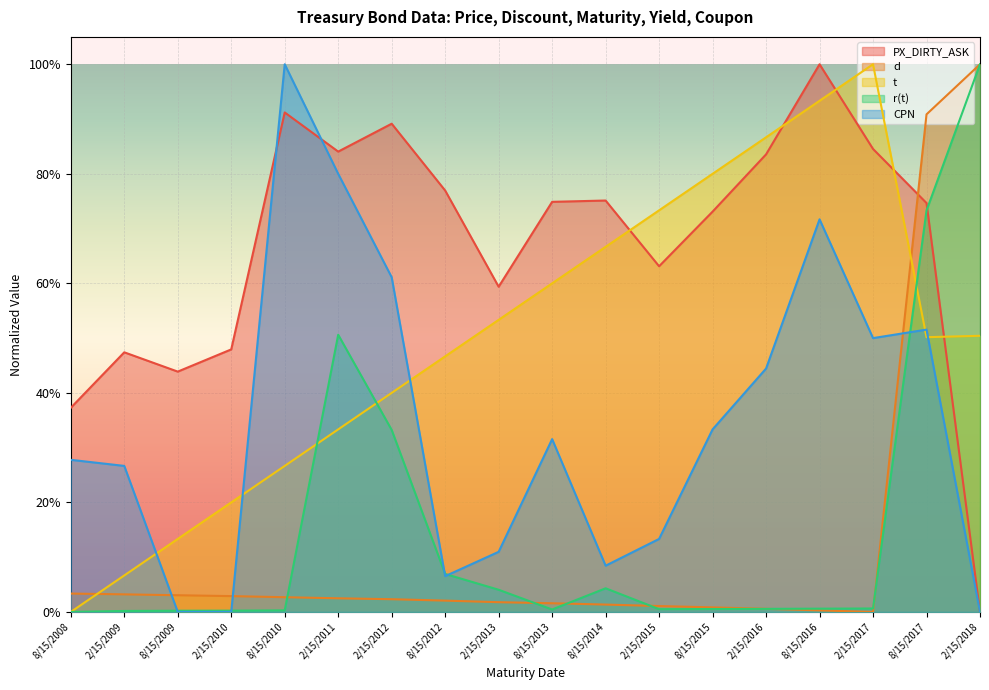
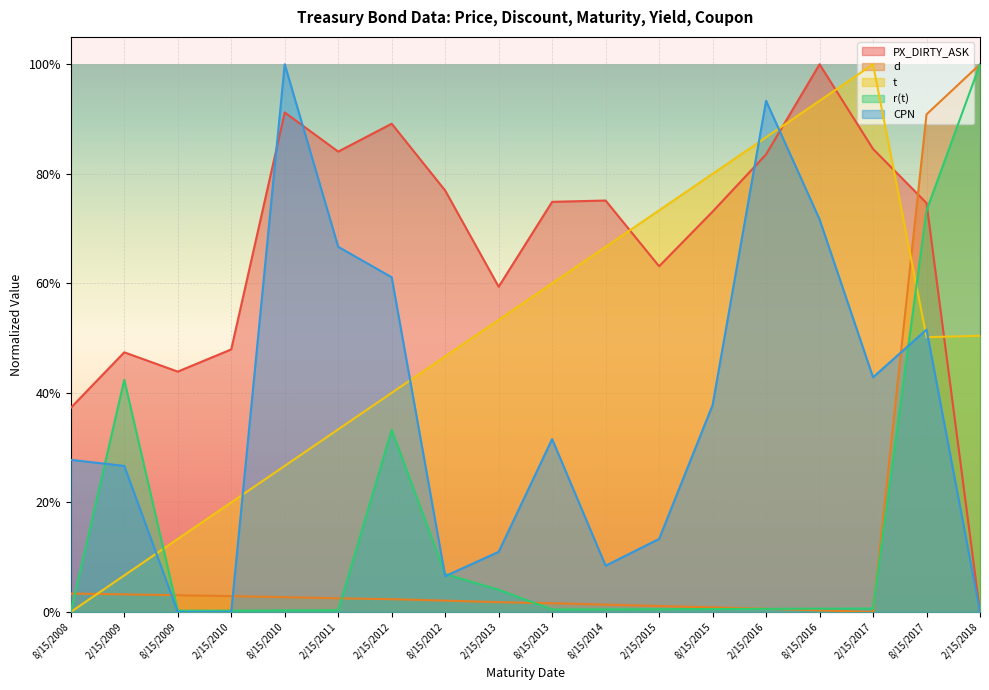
r(t), 2/15/2009: 0% -> 42%
r(t), 2/15/2011: 51% -> 0%
CPN, 2/15/2011: 80% -> 67%
r(t), 8/15/2014: 4% -> 0%
CPN, 8/15/2015: 33% -> 38%
CPN, 2/15/2016: 44% -> 93%
CPN, 2/15/2017: 50% -> 43%
